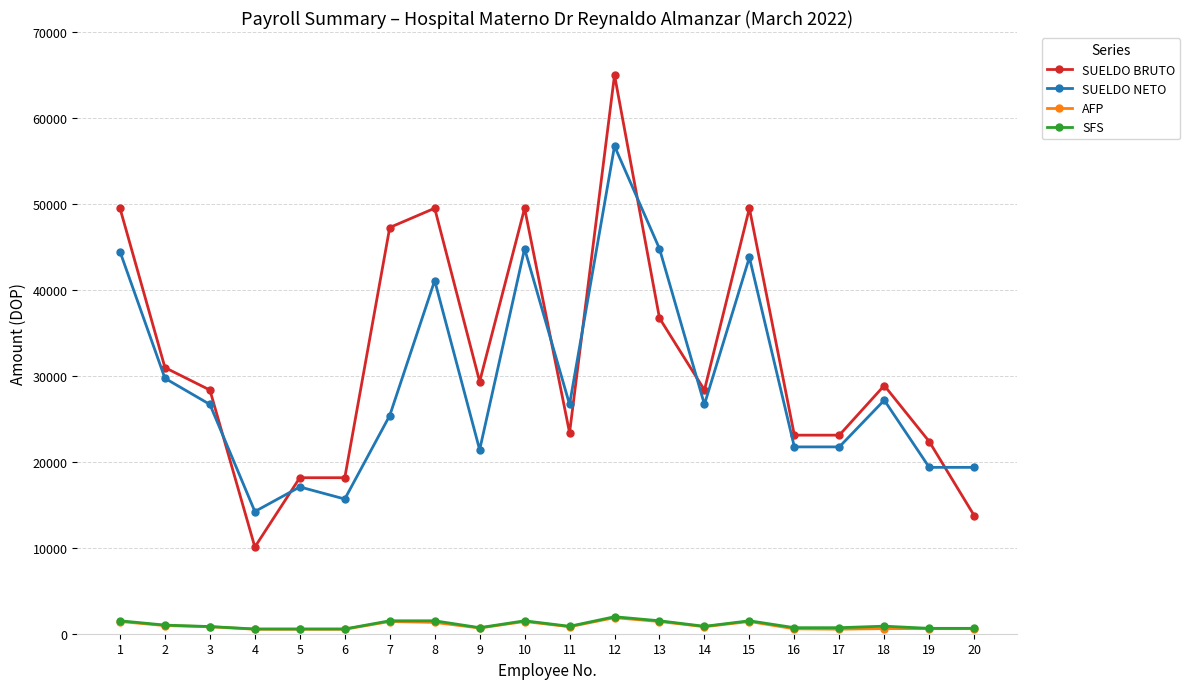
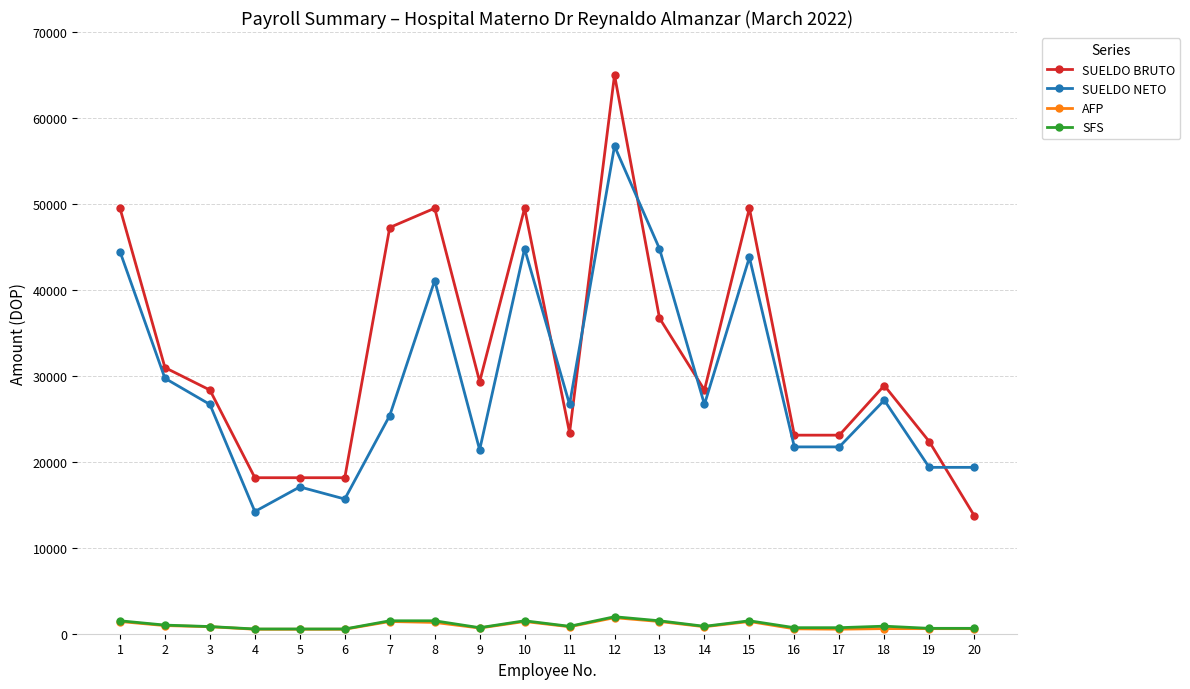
SUELDO BRUTO, 4: 10000 -> 18000
